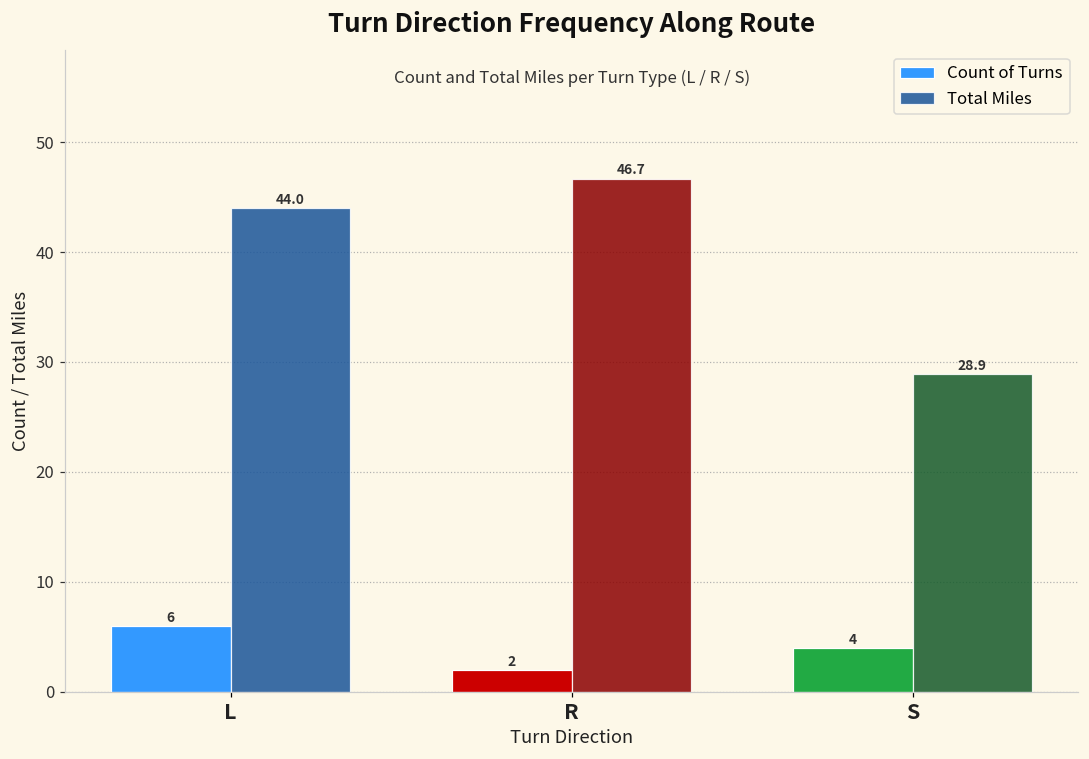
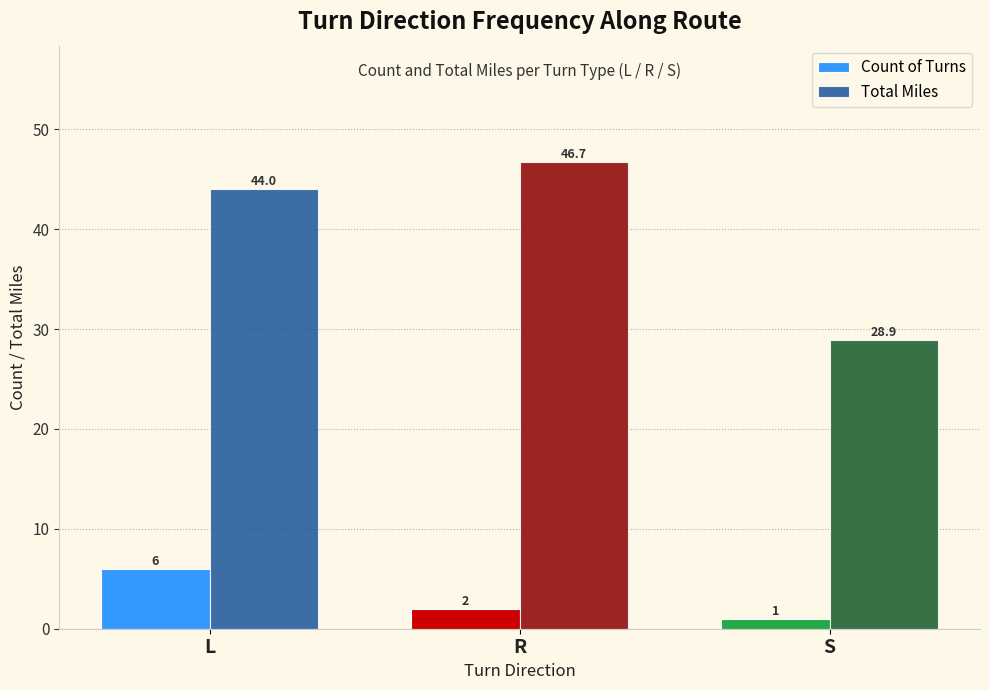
Count of Turns, S: 4 -> 1
